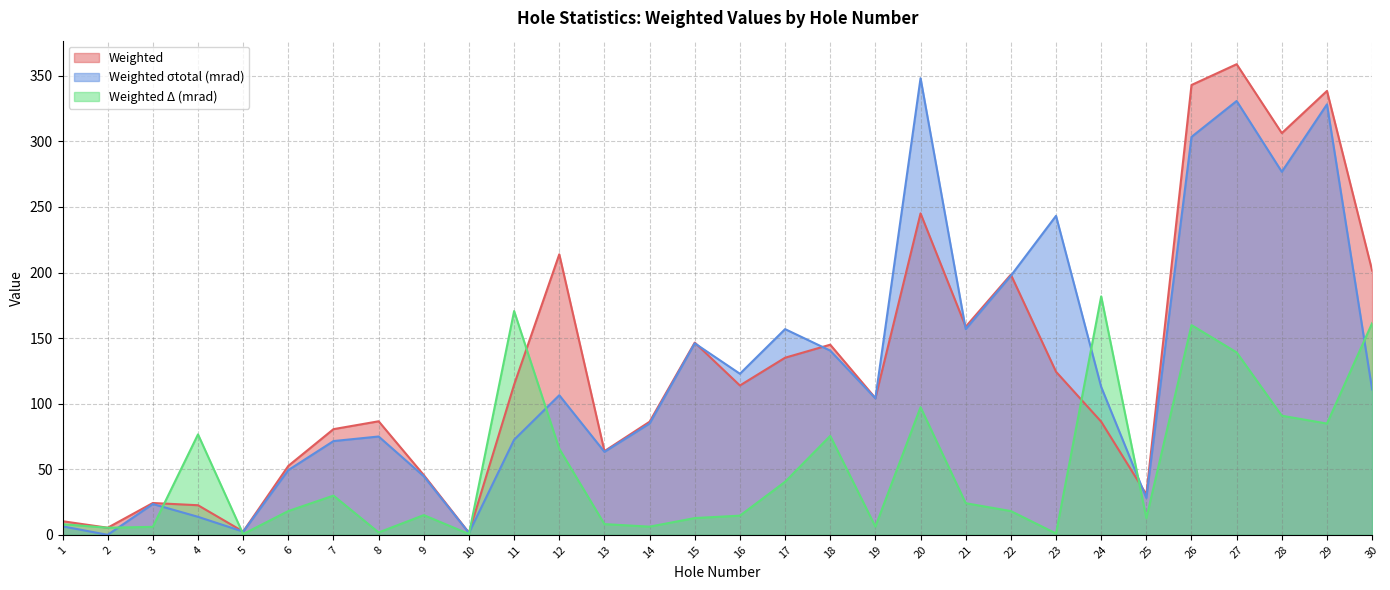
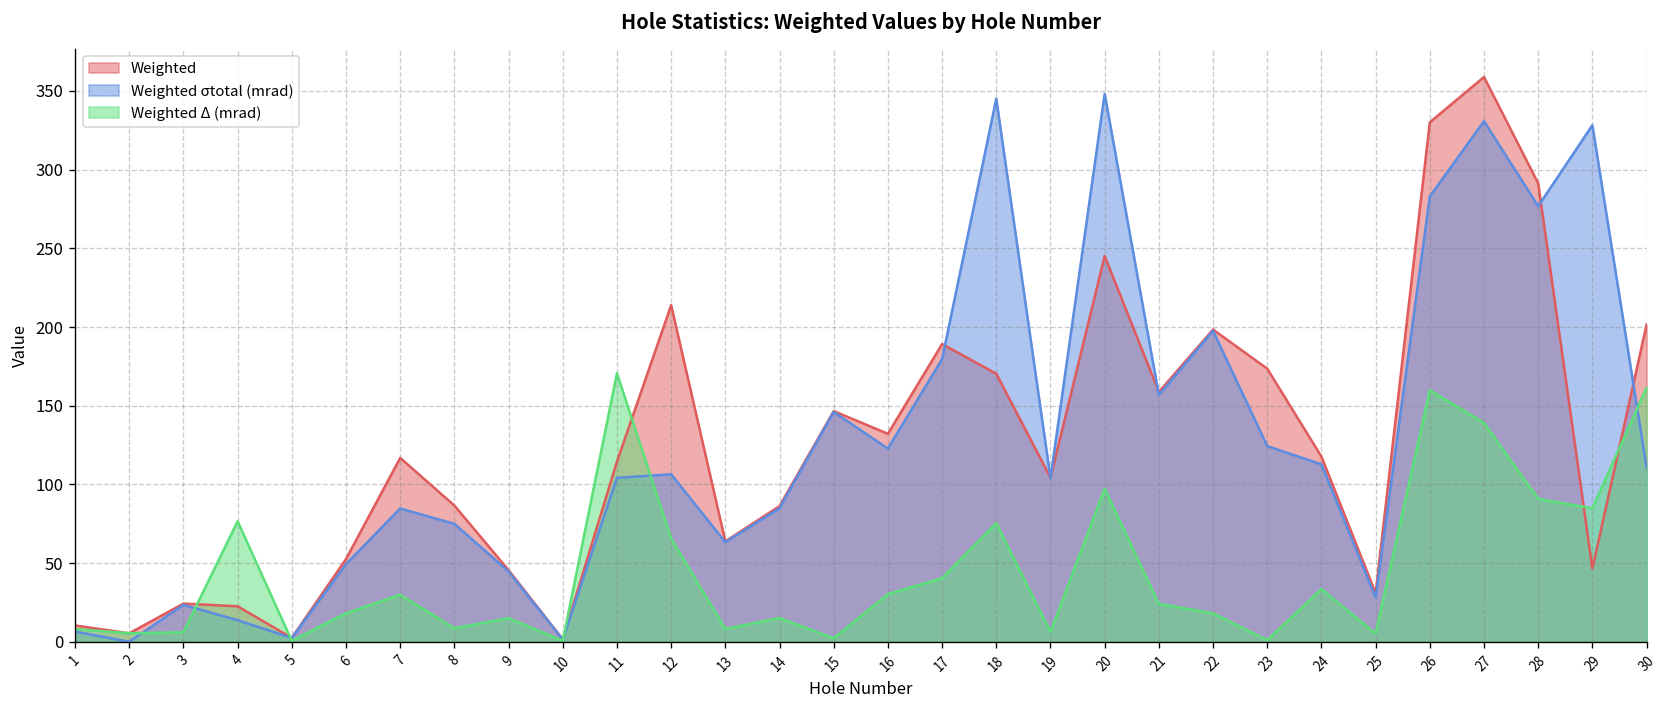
Weighted, 7: 81 -> 117
Weighted σtotal (mrad), 7: 71 -> 85
Weighted Δ (mrad), 8: 2 -> 9
Weighted σtotal (mrad), 11: 72 -> 104
Weighted Δ (mrad), 14: 6 -> 15
Weighted Δ (mrad), 15: 13 -> 2
Weighted, 16: 114 -> 132
Weighted Δ (mrad), 16: 15 -> 30
Weighted, 17: 135 -> 189
Weighted σtotal (mrad), 17: 157 -> 180
Weighted, 18: 145 -> 170
Weighted σtotal (mrad), 18: 140 -> 345
Weighted, 23: 124 -> 174
Weighted σtotal (mrad), 23: 243 -> 124
Weighted, 24: 86 -> 118
Weighted Δ (mrad), 24: 182 -> 34
Weighted Δ (mrad), 25: 13 -> 5
Weighted, 26: 343 -> 330
Weighted σtotal (mrad), 26: 303 -> 283
Weighted, 28: 306 -> 291
Weighted, 29: 338 -> 47
